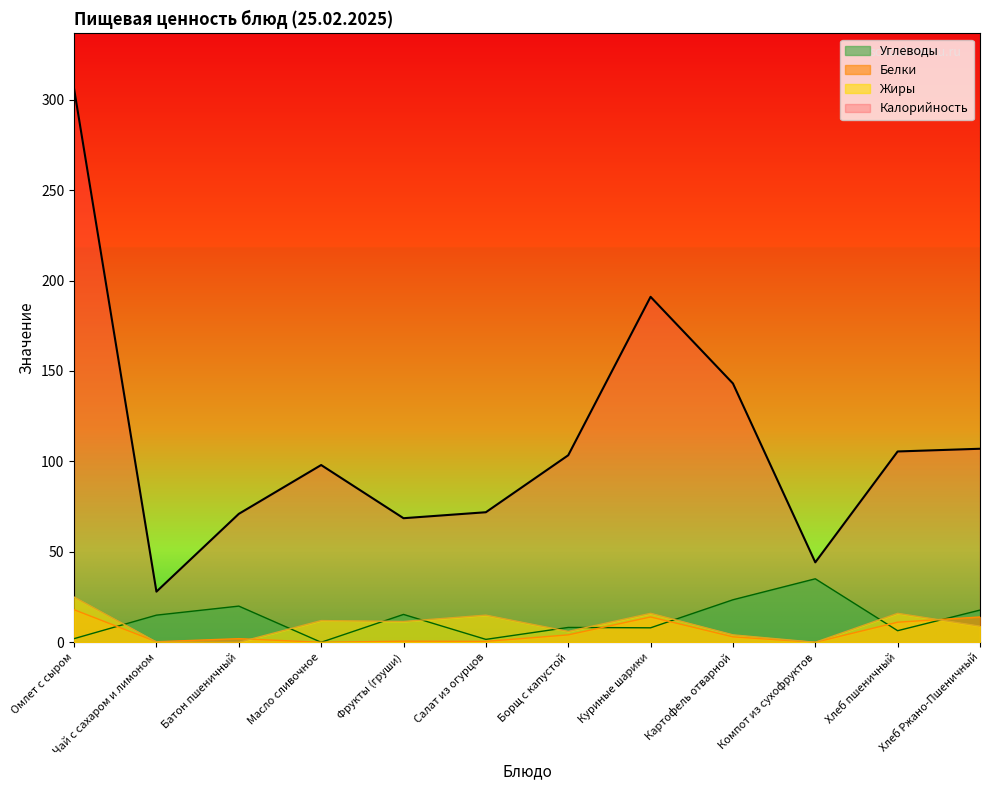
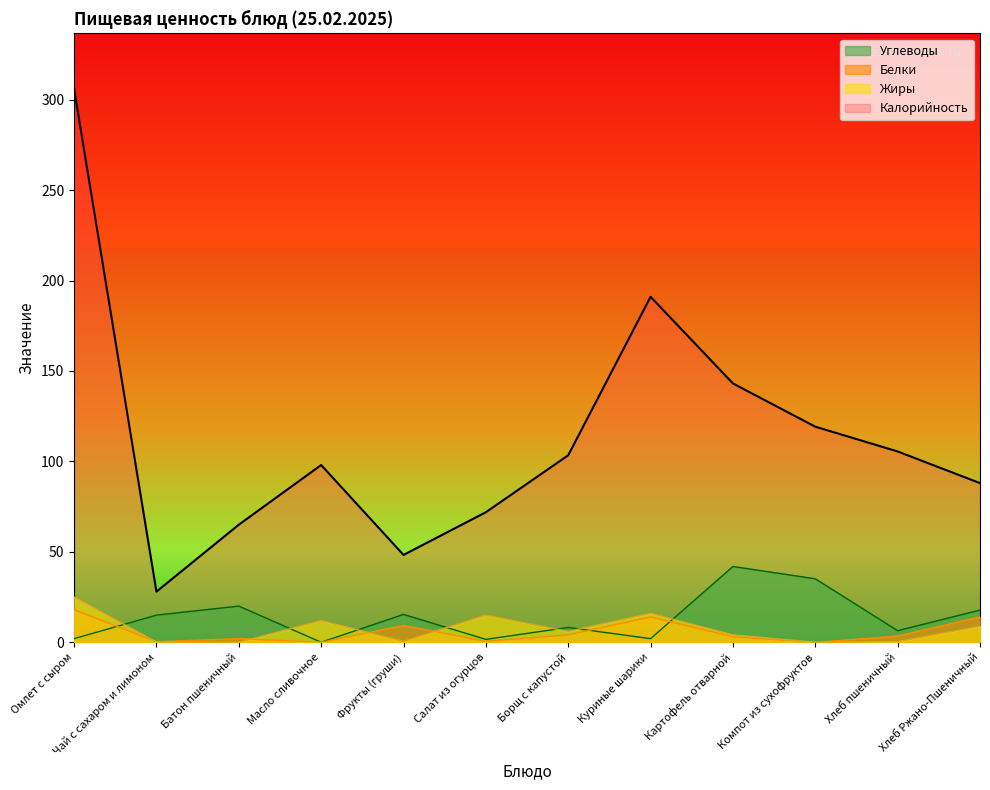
Калорийность, Батон пшеничный: 71 -> 65
Белки, Фрукты (груши): 1 -> 9
Жиры, Фрукты (груши): 12 -> 1
Калорийность, Фрукты (груши): 69 -> 48
Углеводы, Куриные шарики: 8 -> 2
Углеводы, Картофель отварной: 24 -> 42
Калорийность, Компот из сухофруктов: 44 -> 119
Белки, Хлеб пшеничный: 11 -> 3
Жиры, Хлеб пшеничный: 16 -> 0
Калорийность, Хлеб Ржано-Пшеничный: 107 -> 88
